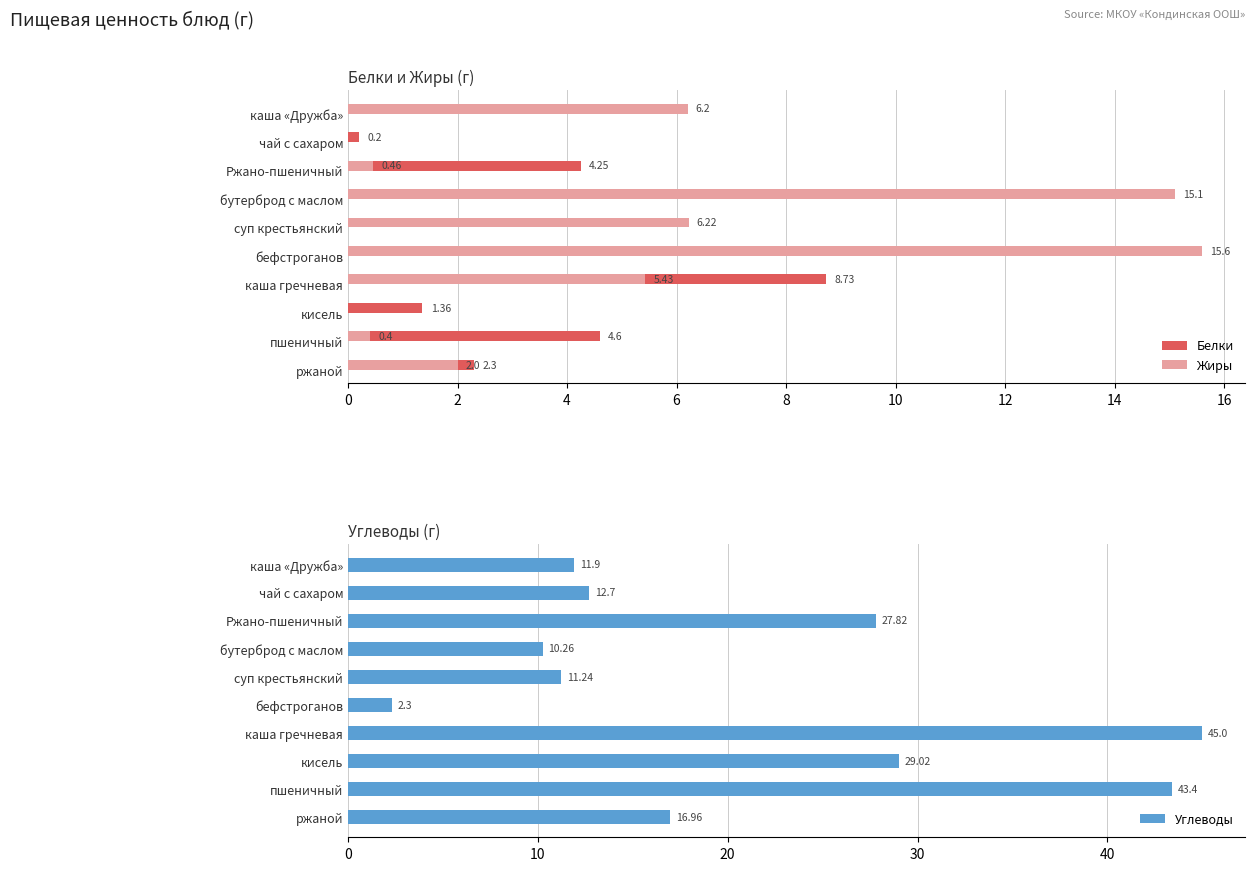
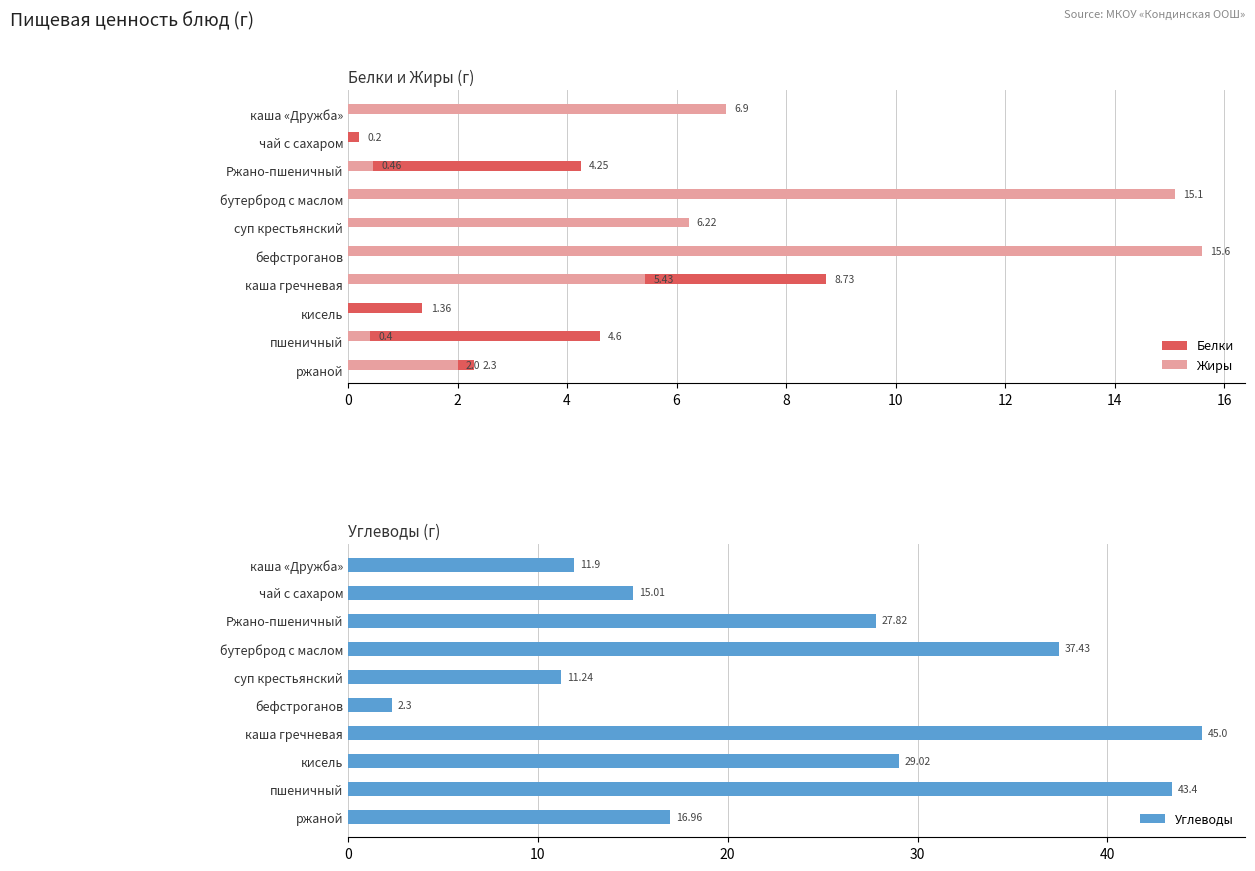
Белки и Жиры (г), Жиры, каша «Дружба»: 6.2 -> 6.9
Углеводы (г), чай с сахаром: 12.7 -> 15.01
Углеводы (г), бутерброд с маслом: 10.26 -> 37.43
